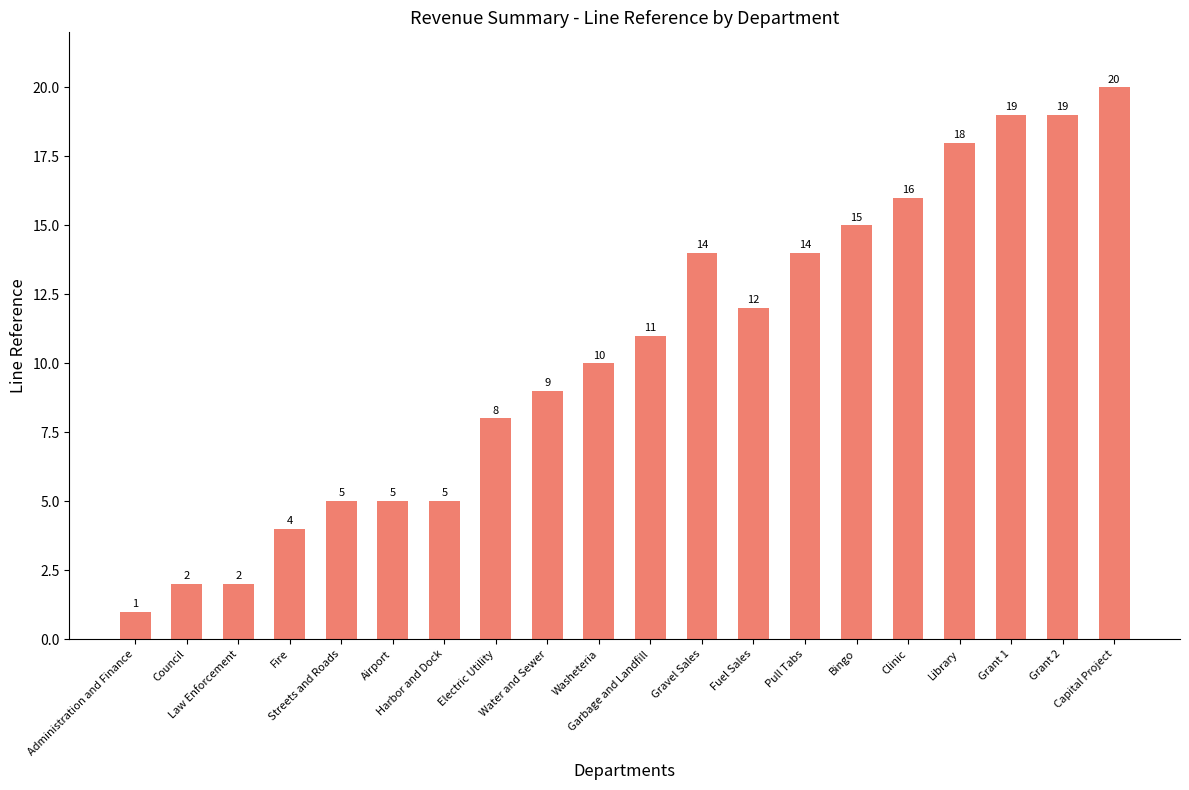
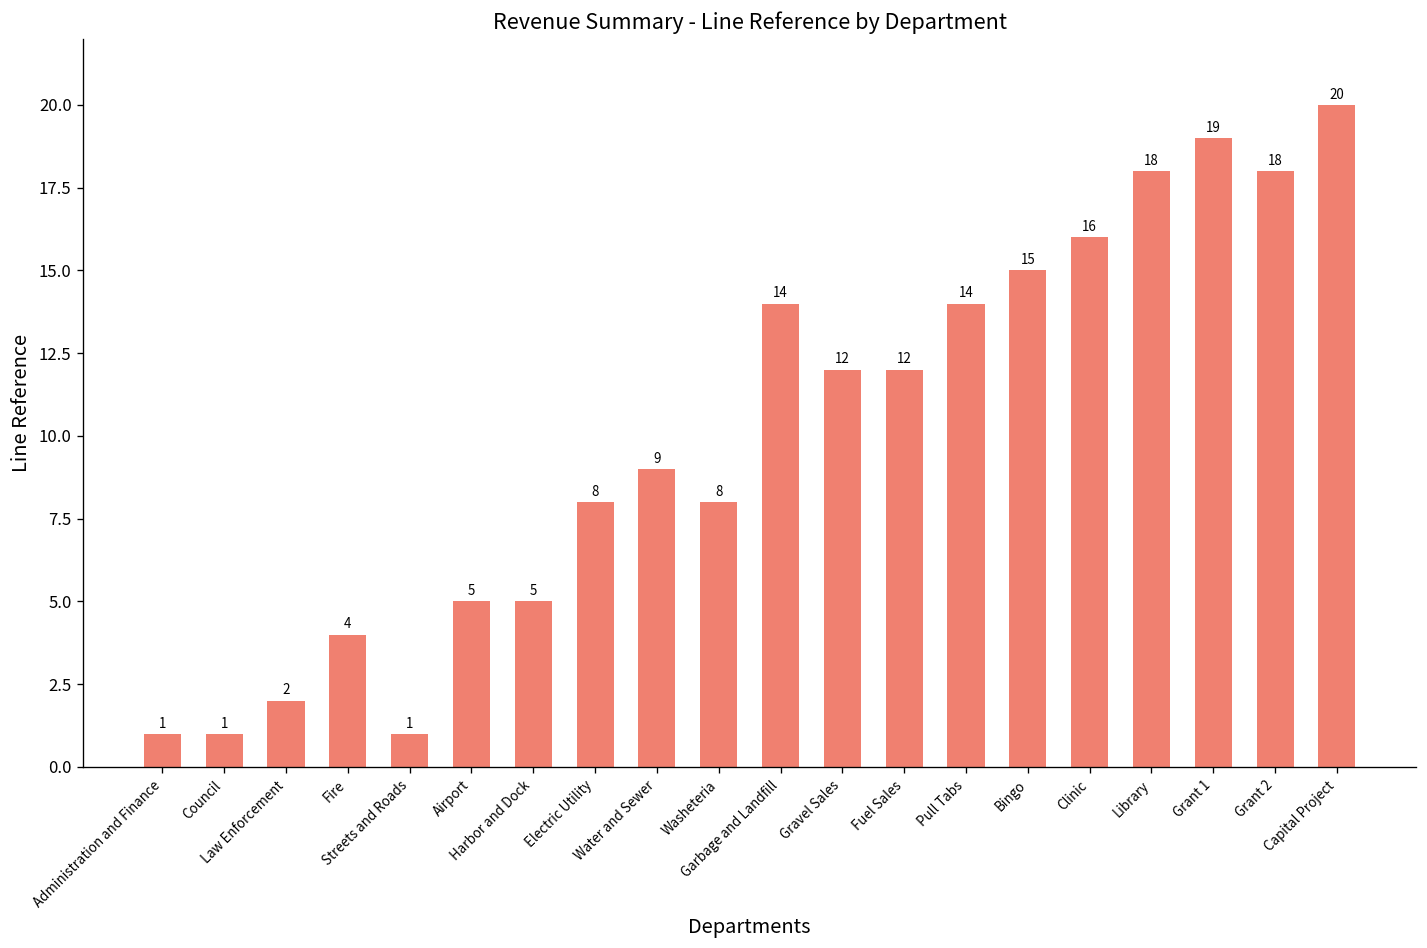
Council: 2 -> 1
Streets and Roads: 5 -> 1
Washeteria: 10 -> 8
Garbage and Landfill: 11 -> 14
Gravel Sales: 14 -> 12
Grant 2: 19 -> 18
